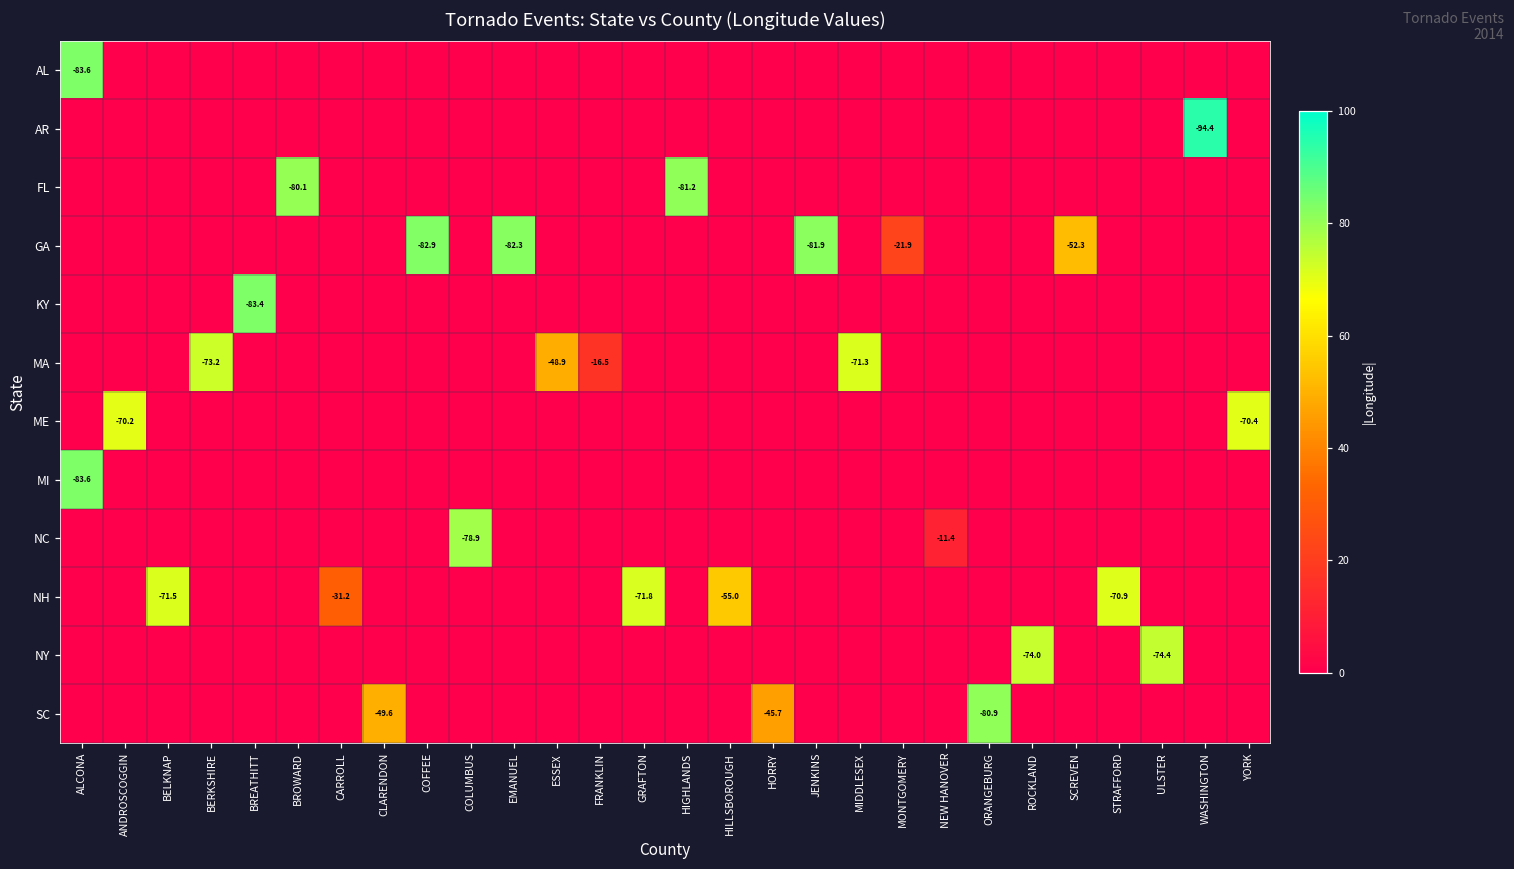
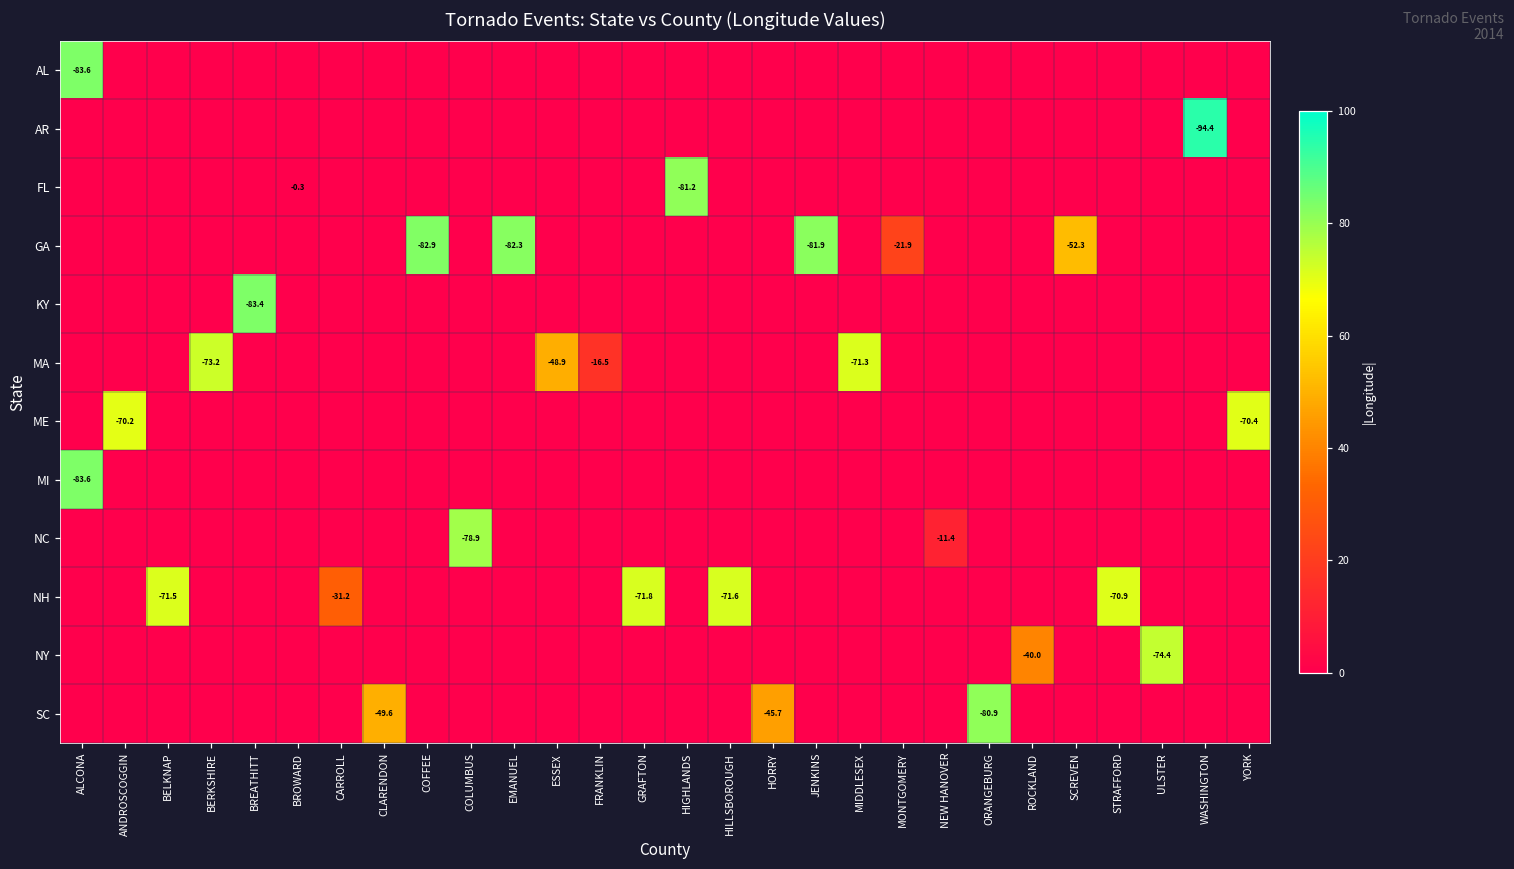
FL, BROWARD: -80.1 -> -0.3
NH, HILLSBOROUGH: -55.0 -> -71.6
NY, ROCKLAND: -74.0 -> -40.0
